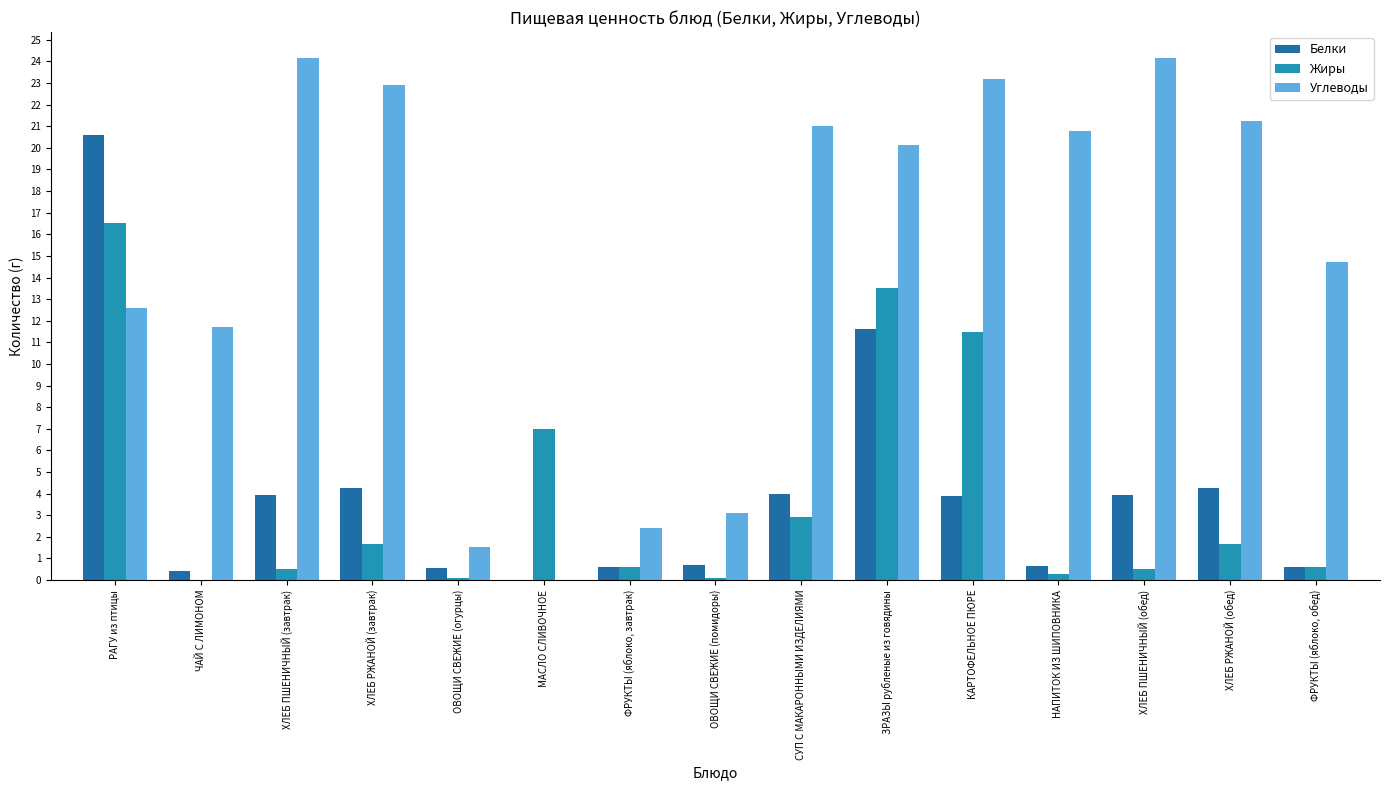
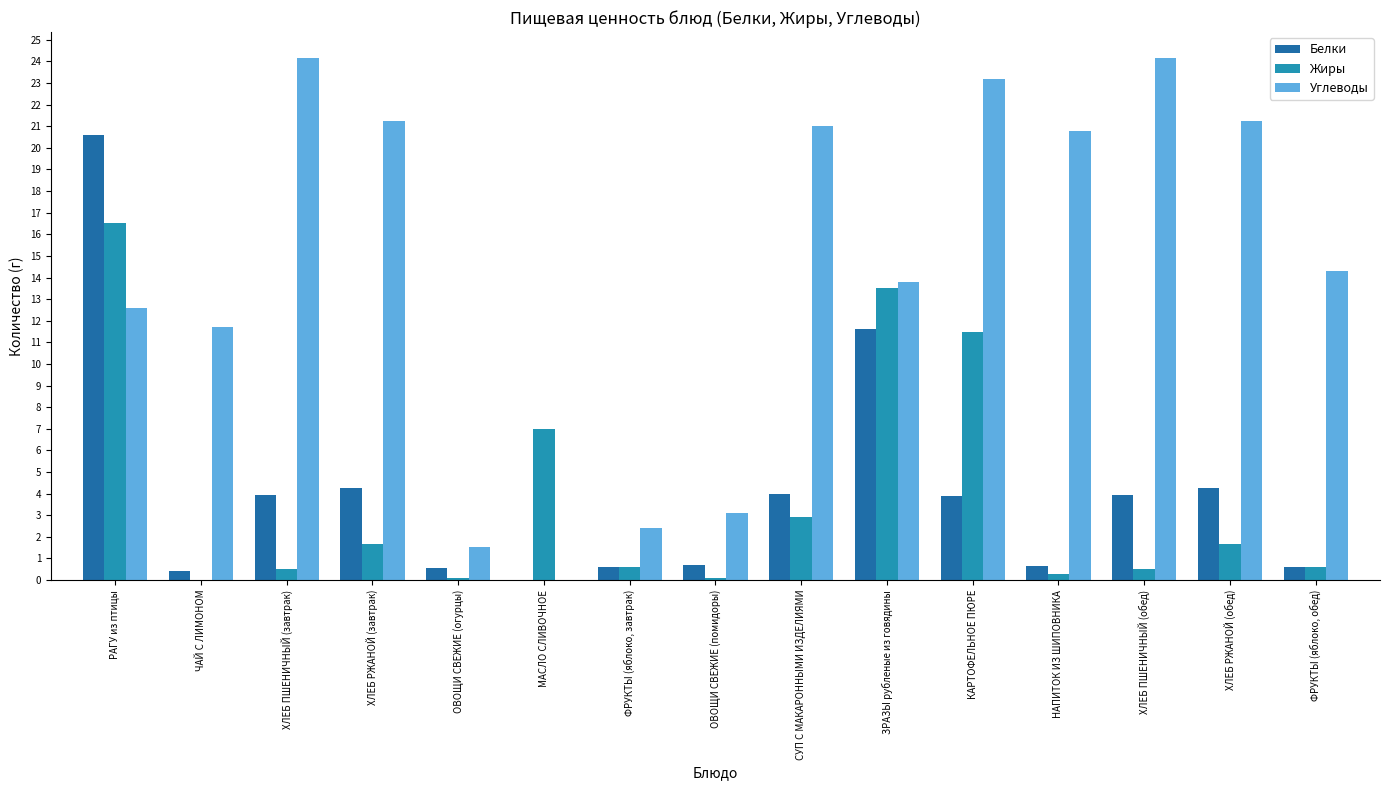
Углеводы, ХЛЕБ РЖАНОЙ (завтрак): 22.9 -> 21.3
Углеводы, ЗРАЗЫ рубленые из говядины: 20.1 -> 13.8
Углеводы, ФРУКТЫ (яблоко, обед): 14.7 -> 14.3
